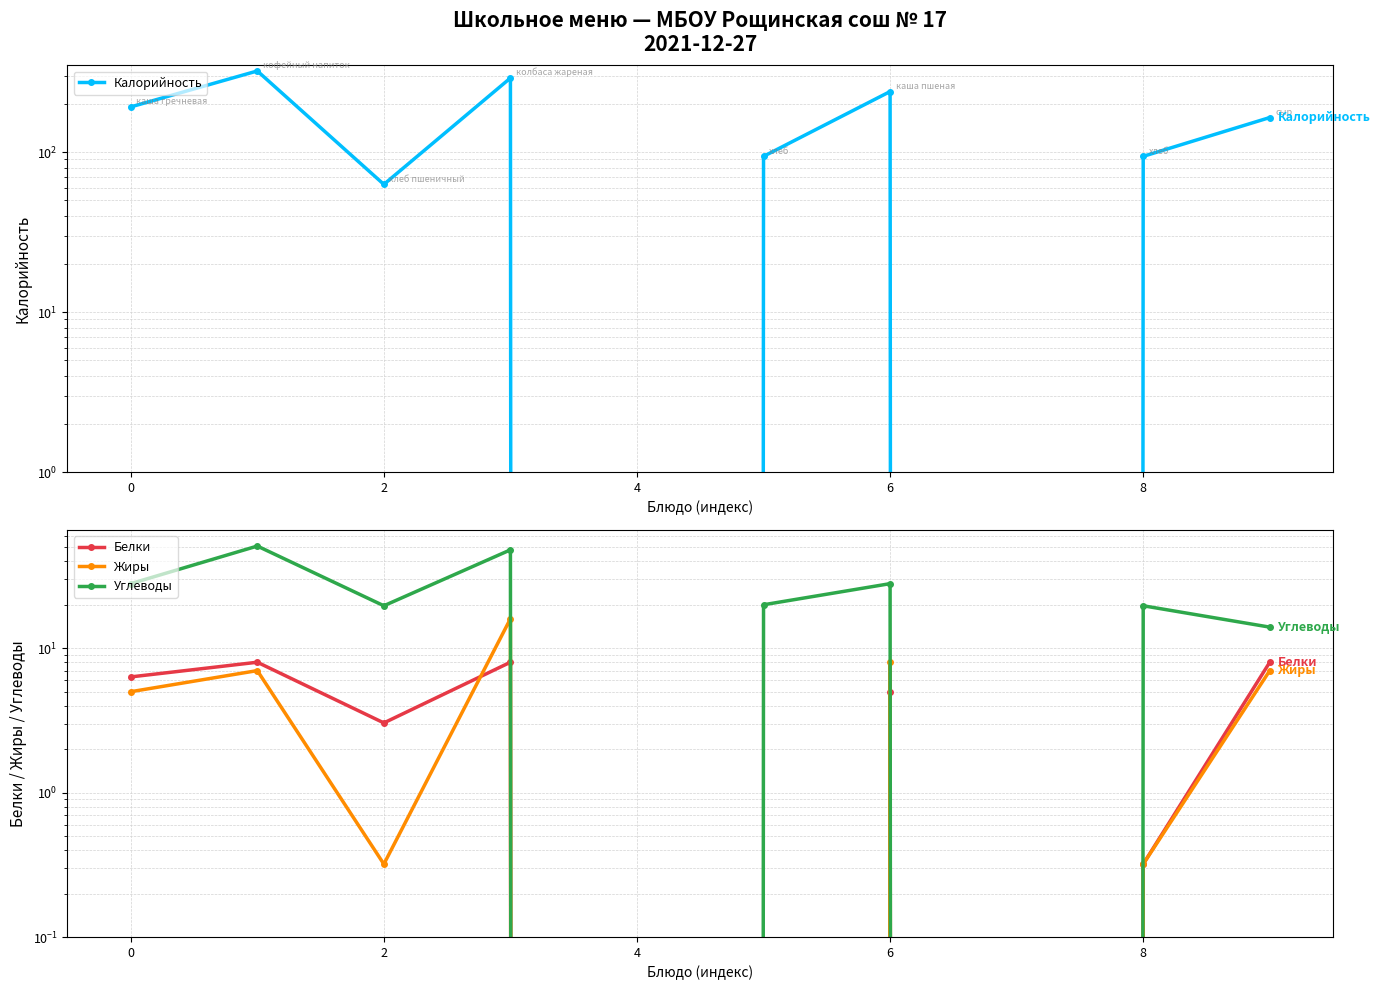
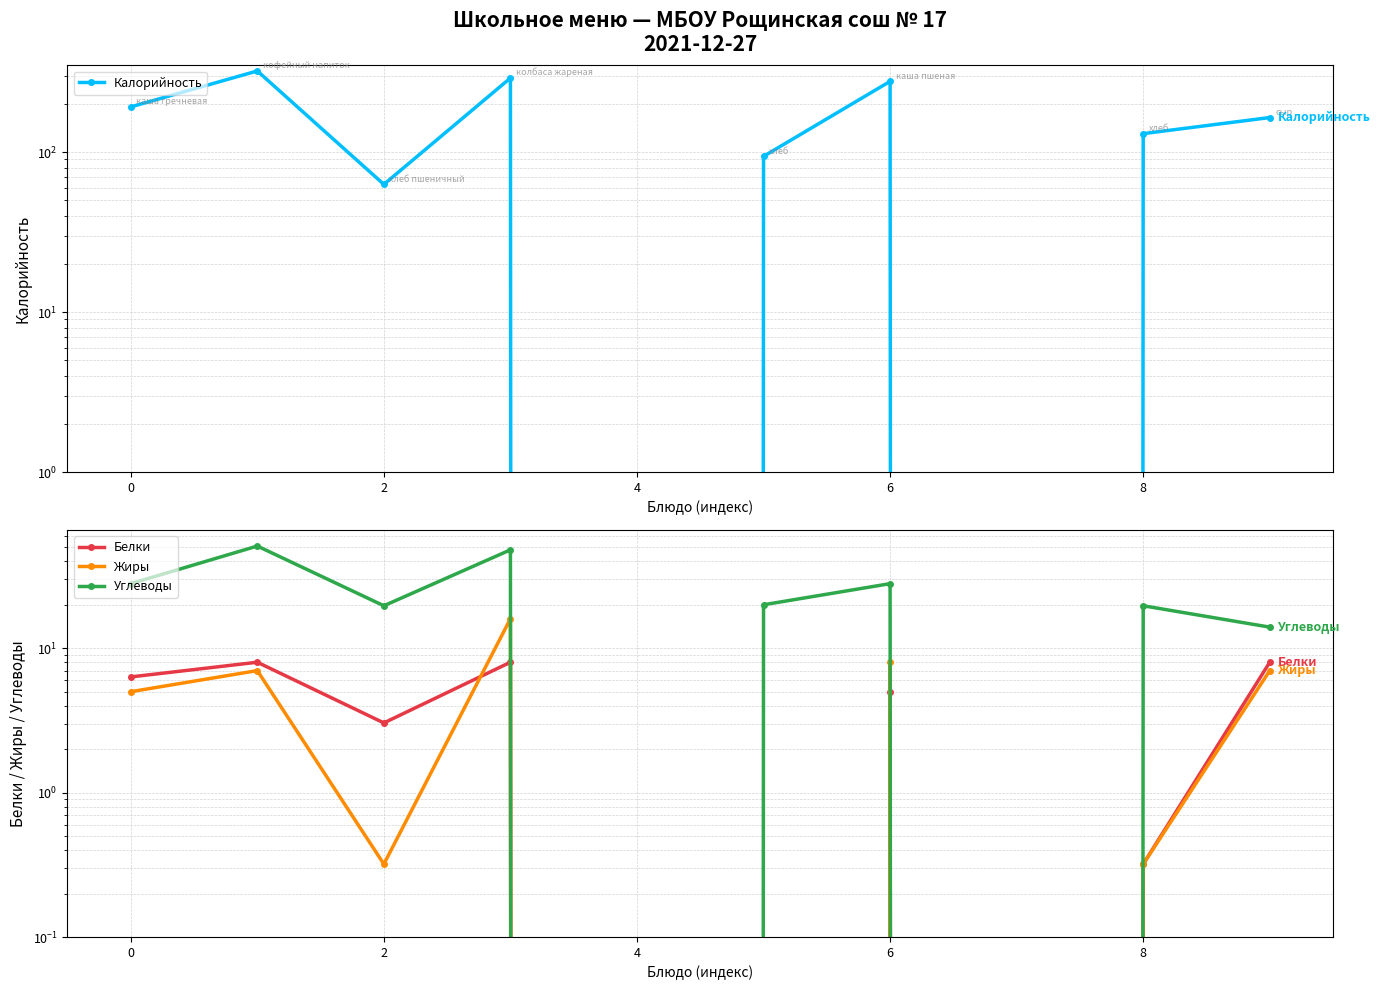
Школьное меню — МБОУ Рощинская сош № 17 2021-12-27, 6: 240 -> 280
Школьное меню — МБОУ Рощинская сош № 17 2021-12-27, 8: 90 -> 130
